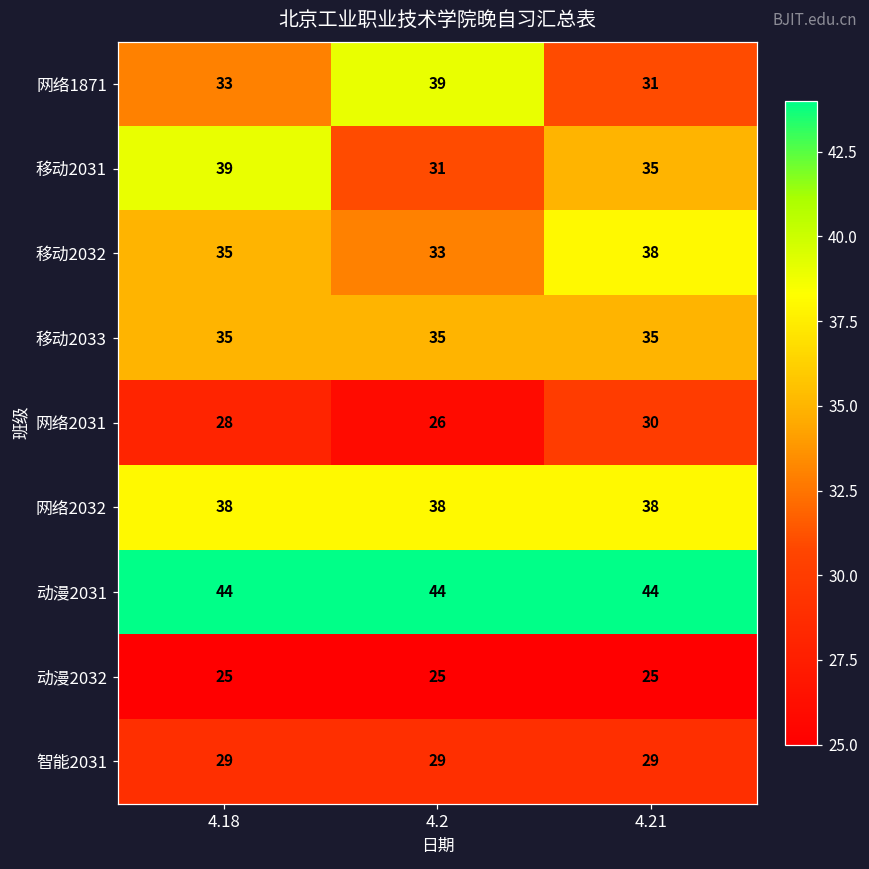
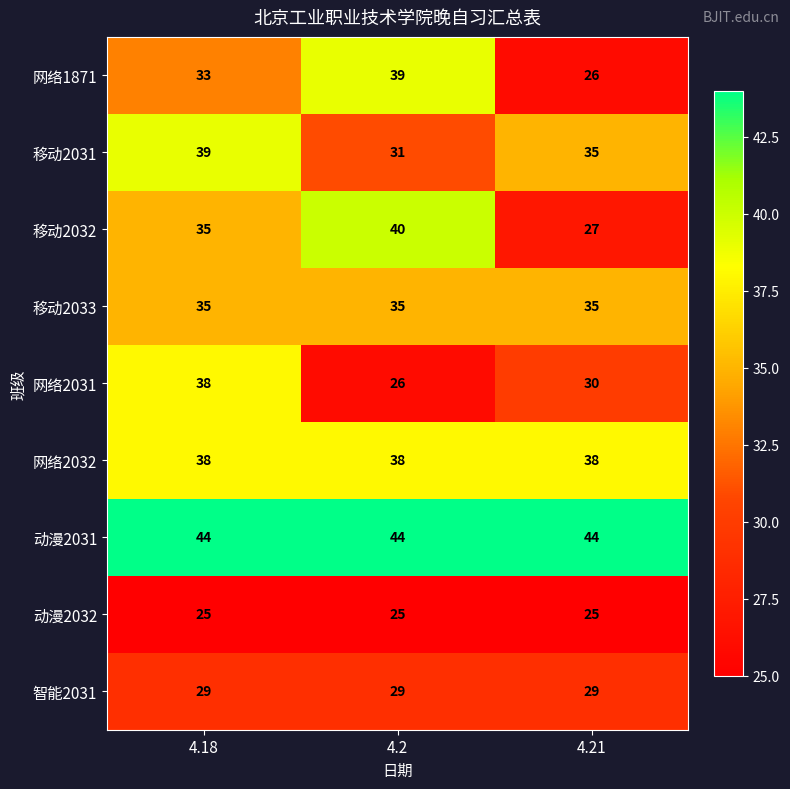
网络1871, 4.21: 31 -> 26
移动2032, 4.2: 33 -> 40
移动2032, 4.21: 38 -> 27
网络2031, 4.18: 28 -> 38
